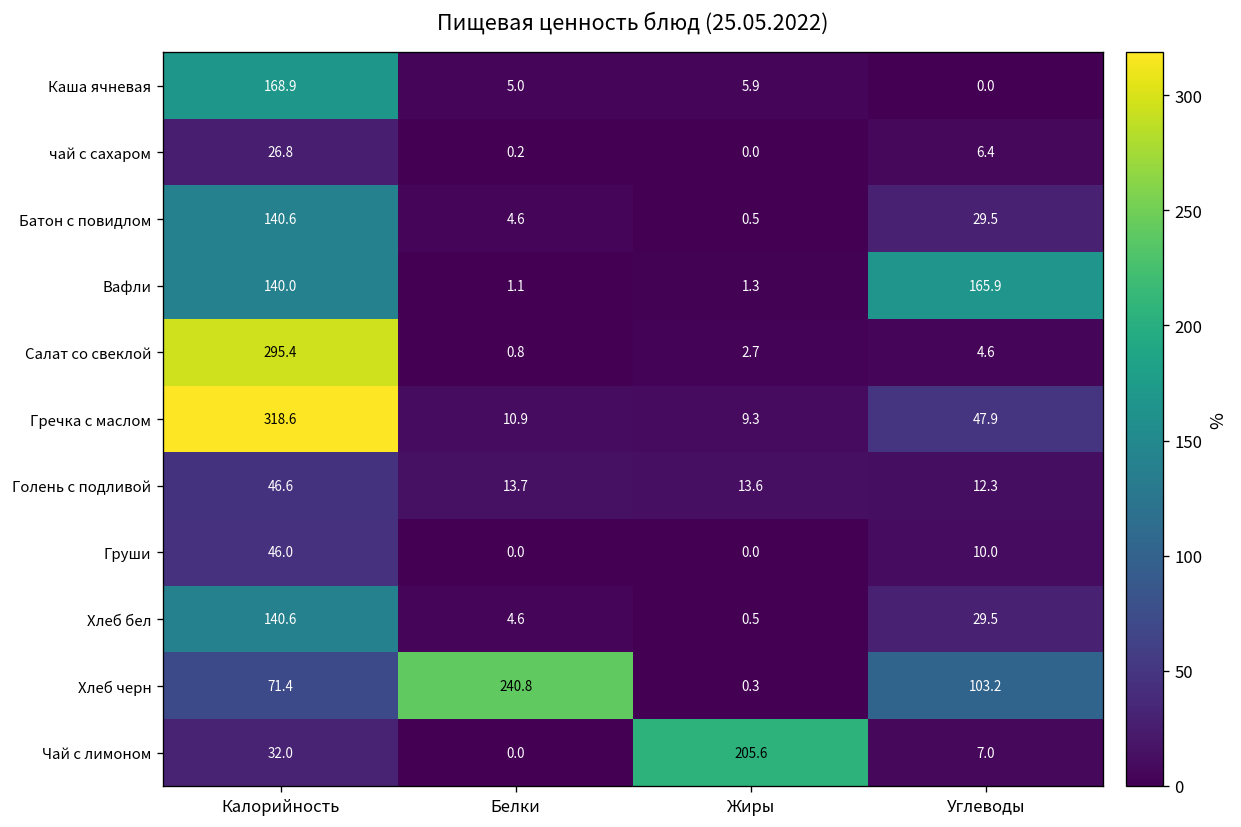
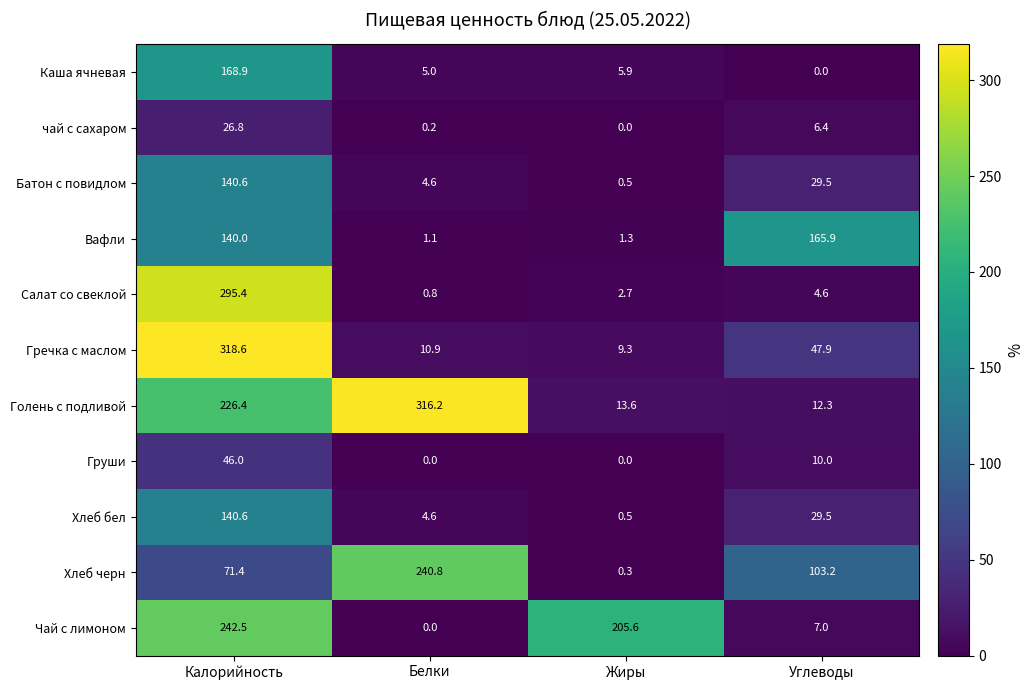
Голень с подливой, Калорийность: 46.6 -> 226.4
Голень с подливой, Белки: 13.7 -> 316.2
Чай с лимоном, Калорийность: 32.0 -> 242.5
